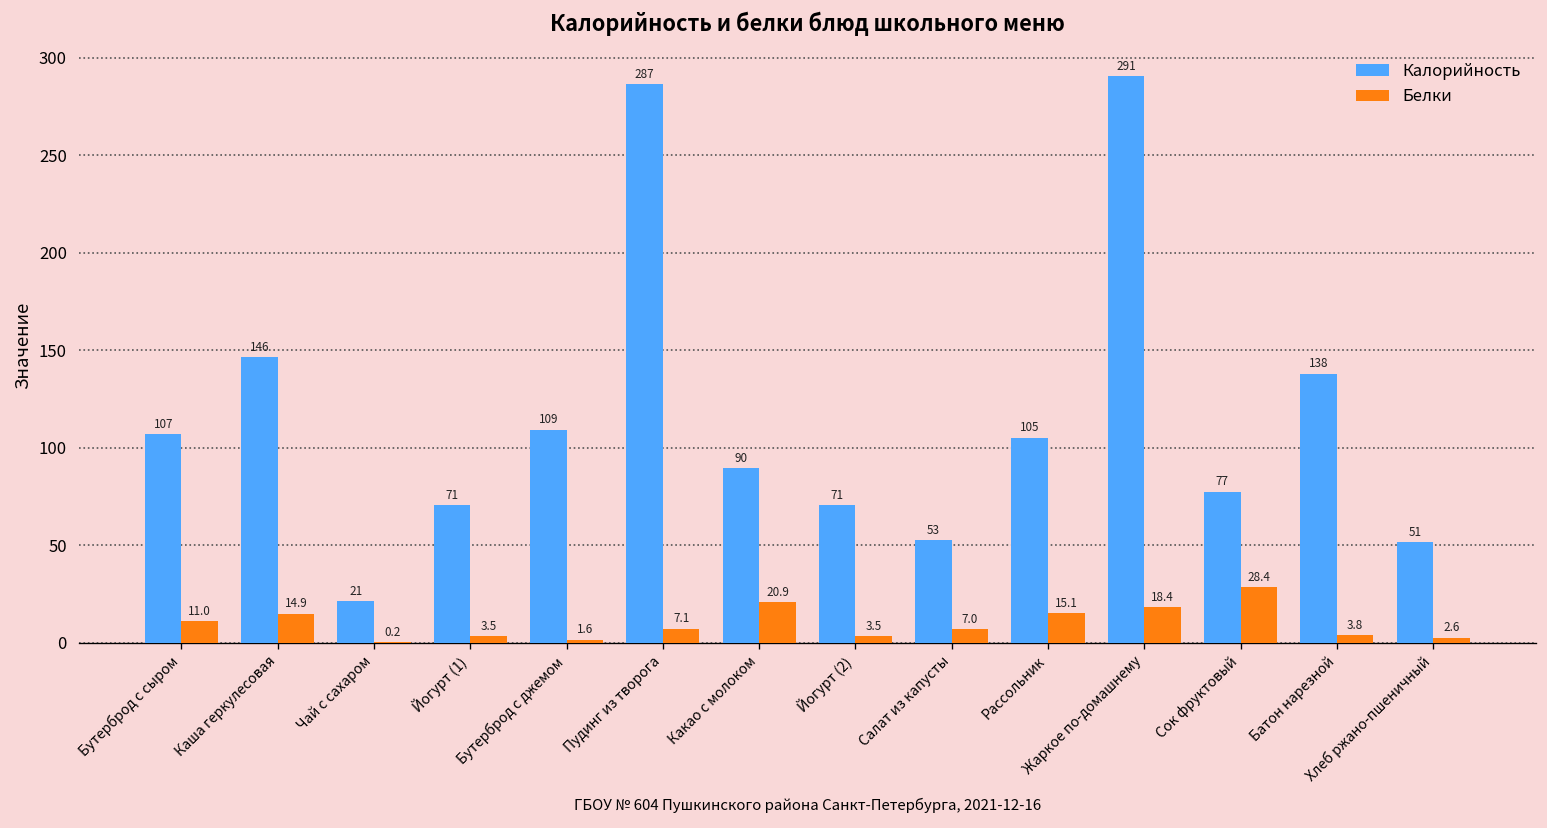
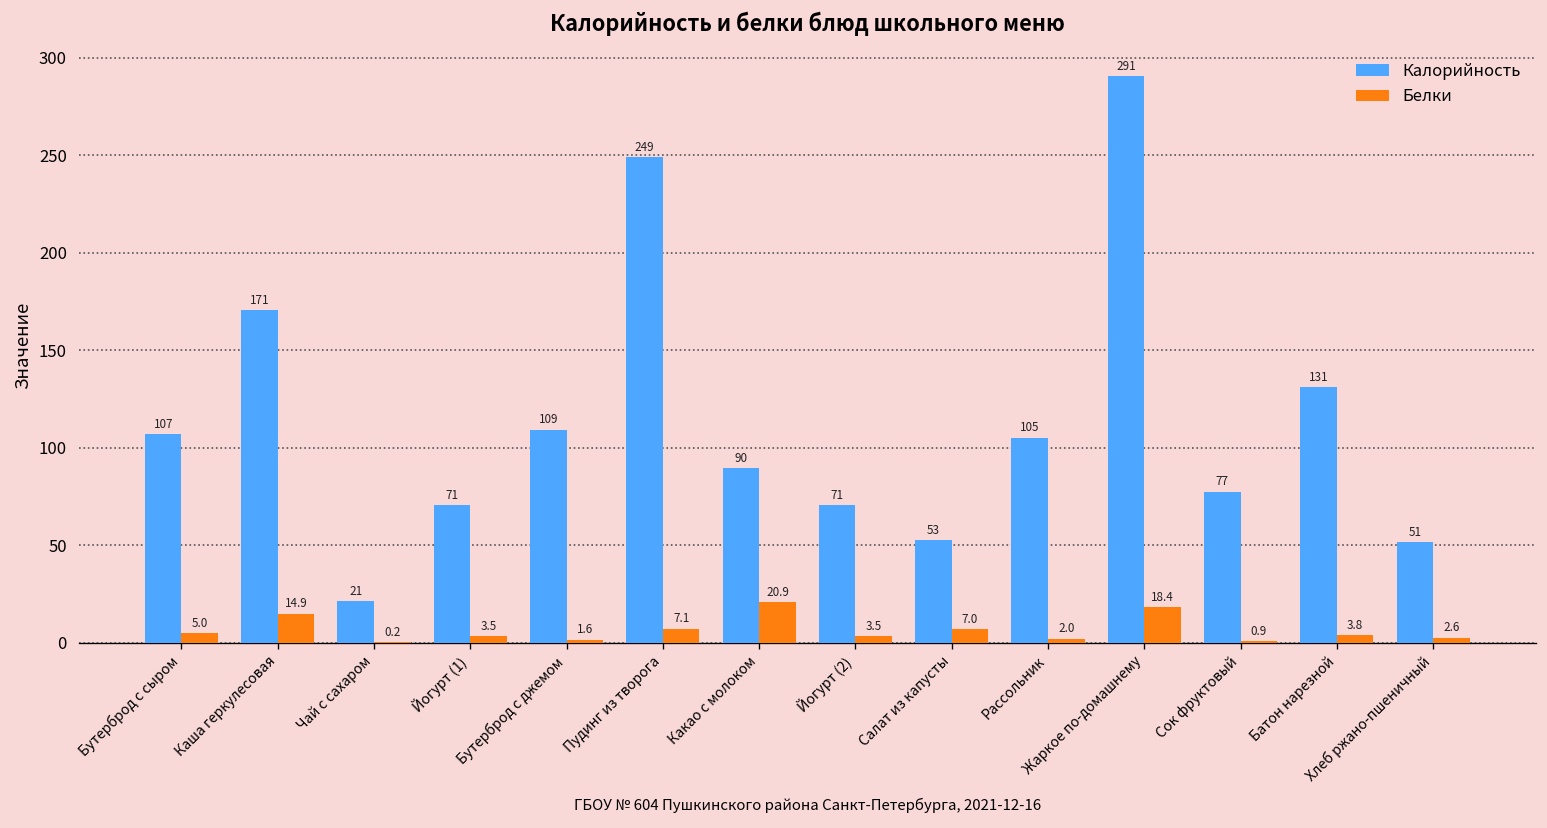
Белки, Бутерброд с сыром: 11.0 -> 5.0
Калорийность, Каша геркулесовая: 146 -> 171
Калорийность, Пудинг из творога: 287 -> 249
Белки, Рассольник: 15.1 -> 2.0
Белки, Сок фруктовый: 28.4 -> 0.9
Калорийность, Батон нарезной: 138 -> 131
